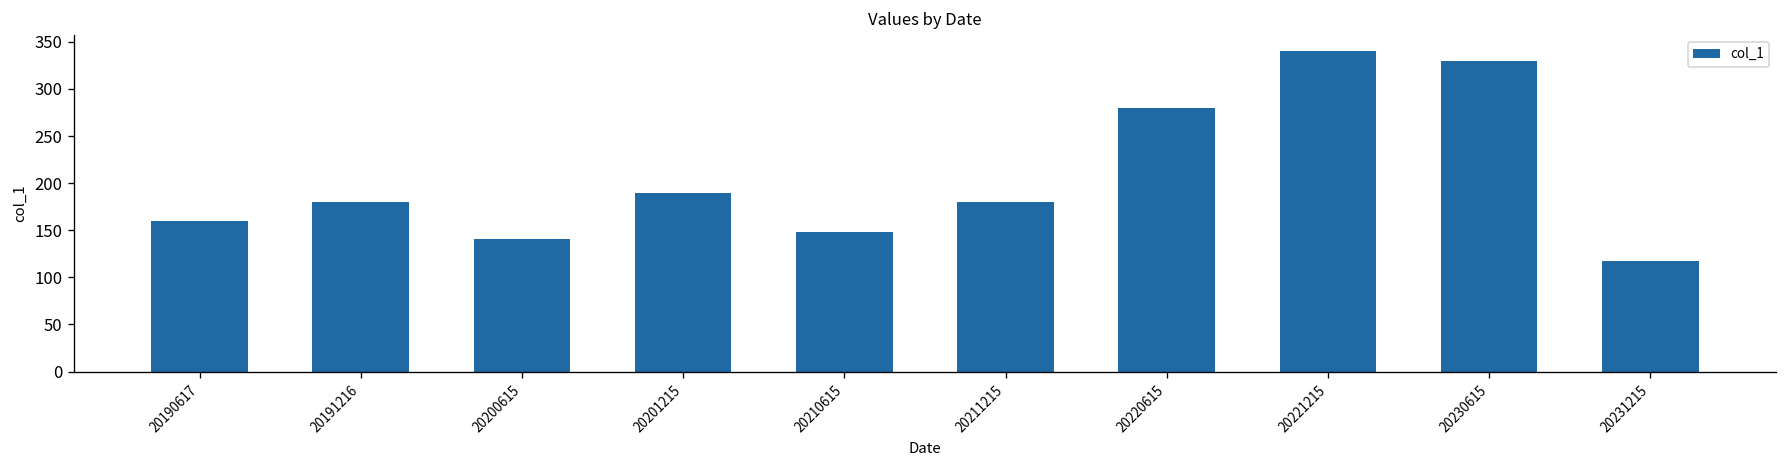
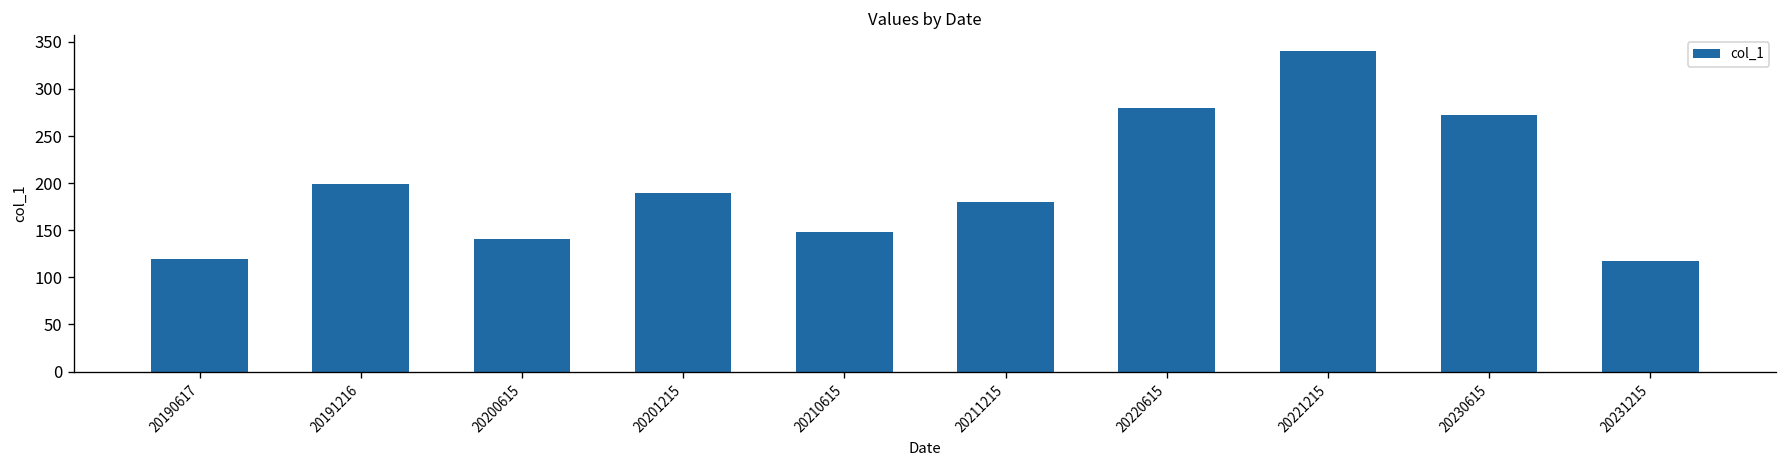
20190617: 160 -> 120
20191216: 180 -> 200
20230615: 330 -> 270
